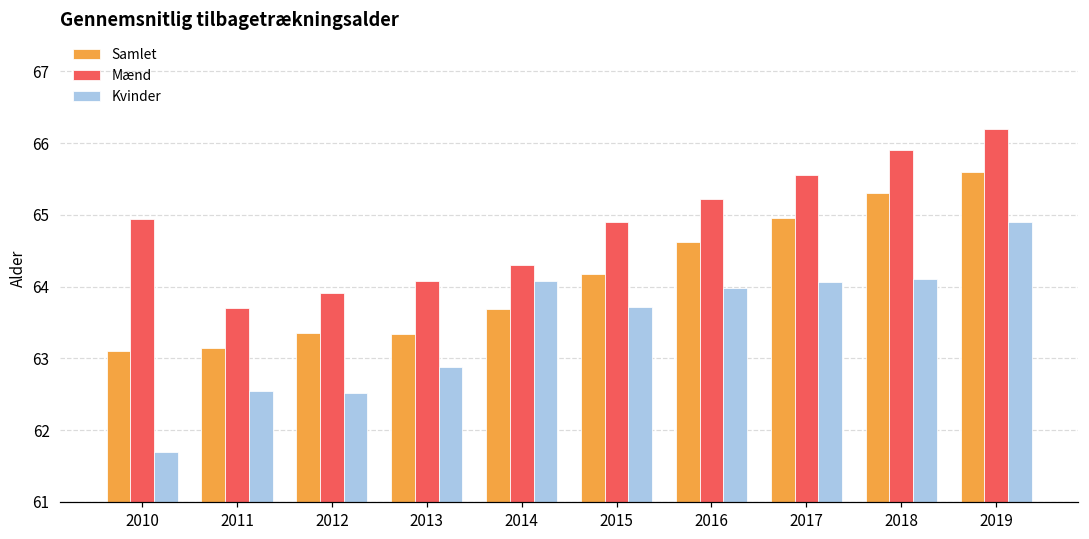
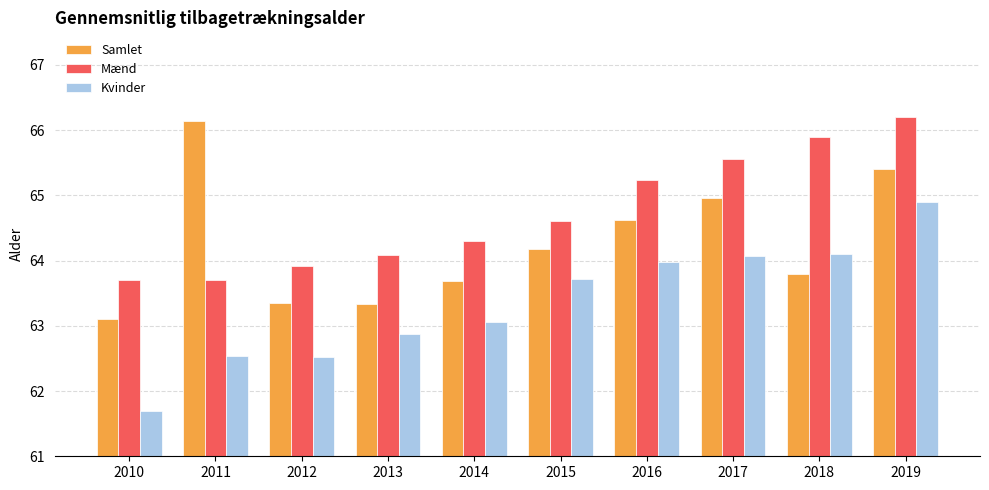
Mænd, 2010: 64.9 -> 63.7
Samlet, 2011: 63.2 -> 66.1
Kvinder, 2014: 64.1 -> 63.1
Mænd, 2015: 64.9 -> 64.6
Samlet, 2018: 65.3 -> 63.8
Samlet, 2019: 65.6 -> 65.4
